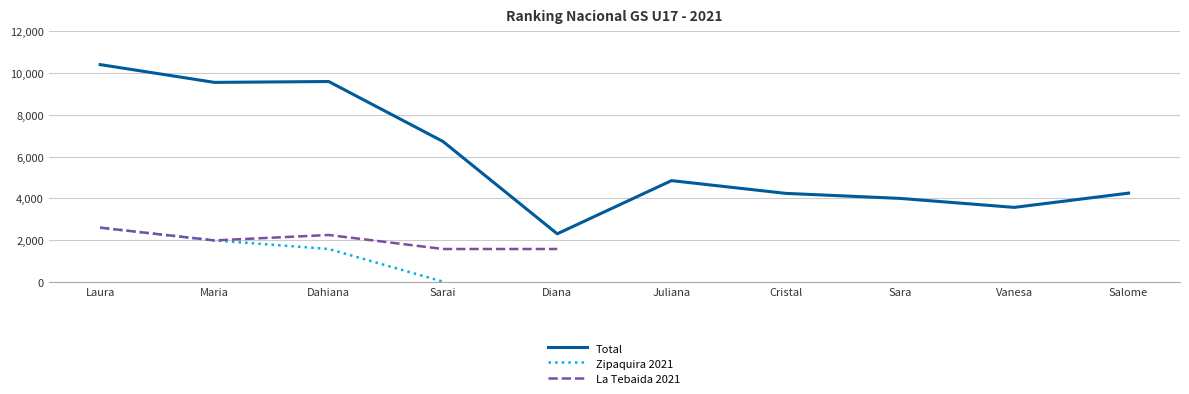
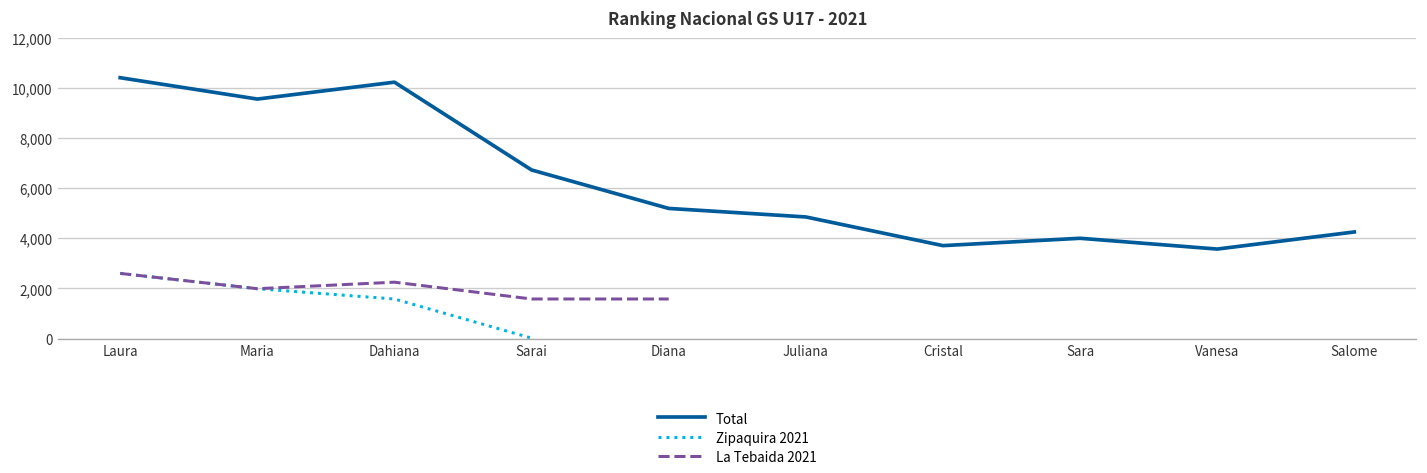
Total, Dahiana: 9,600 -> 10,200
Total, Diana: 2,300 -> 5,200
Total, Cristal: 4,200 -> 3,700
